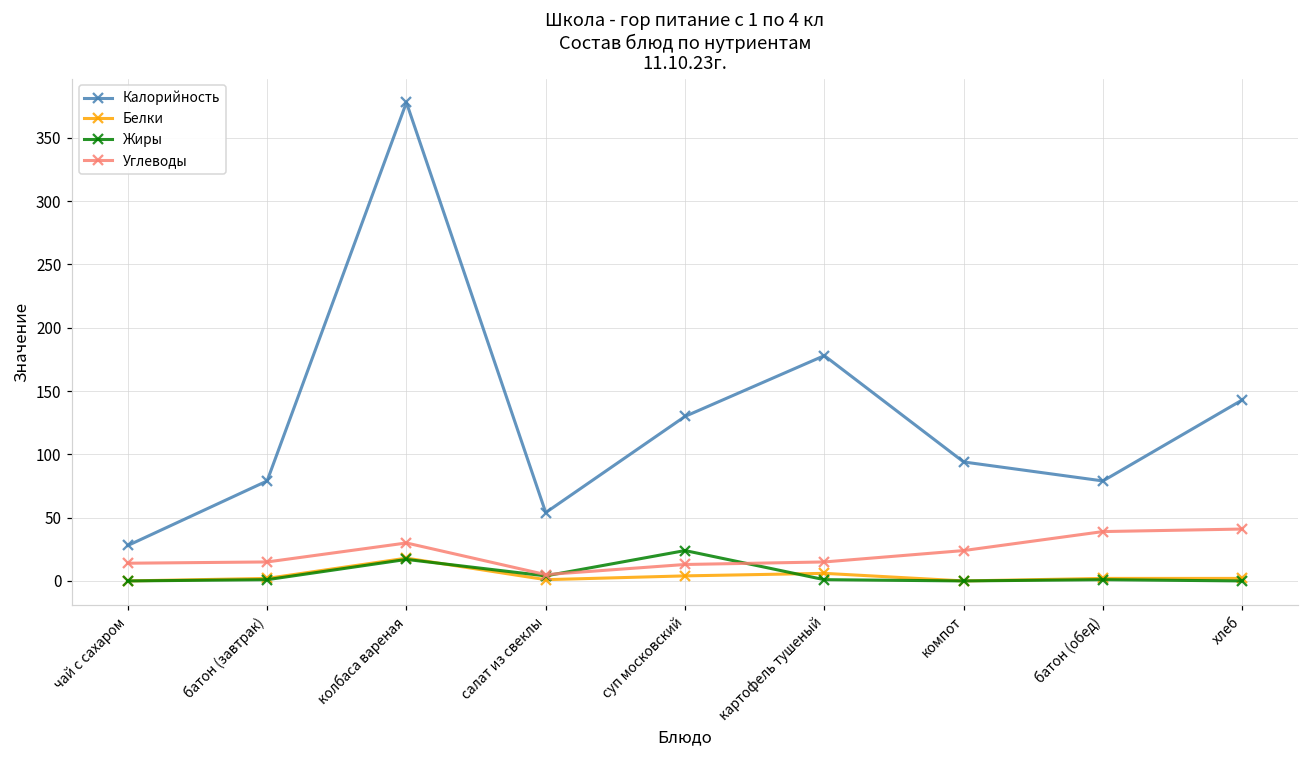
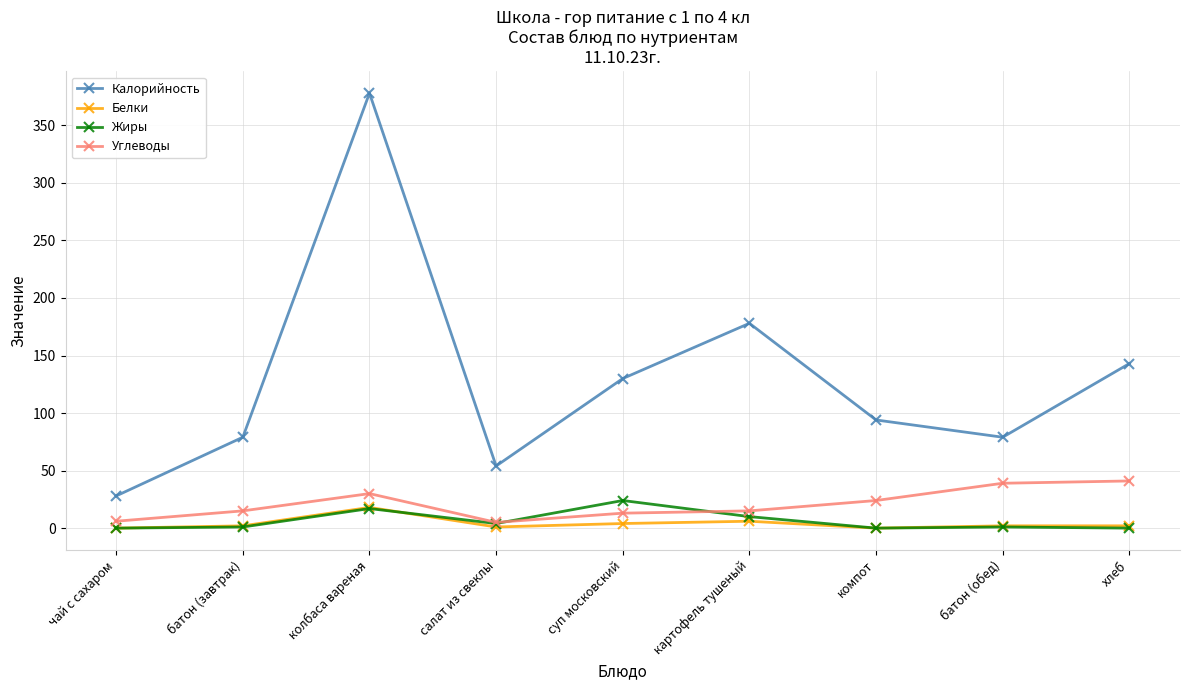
Углеводы, чай с сахаром: 14 -> 6
Жиры, картофель тушеный: 1 -> 10
